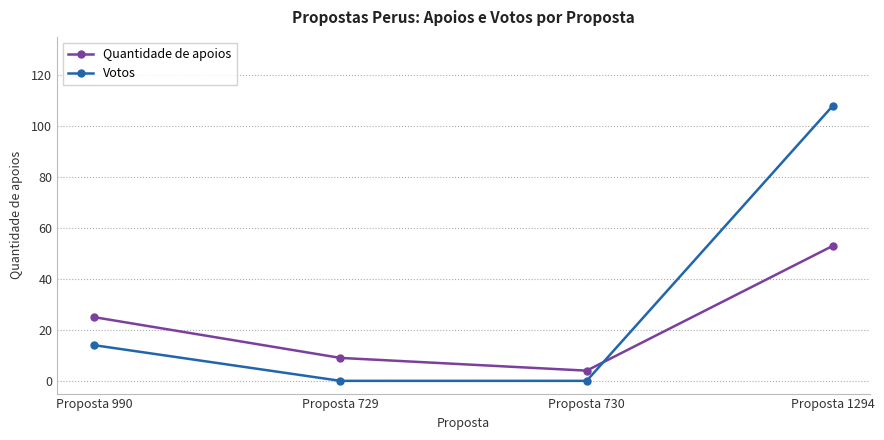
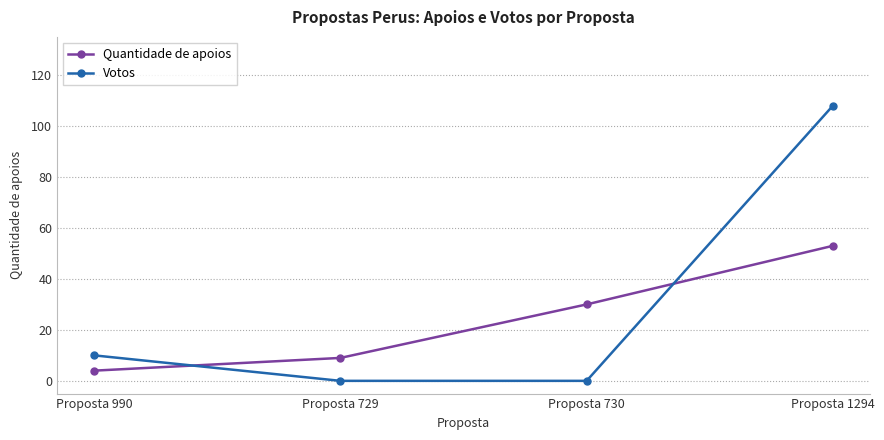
Quantidade de apoios, Proposta 990: 25 -> 4
Votos, Proposta 990: 14 -> 10
Quantidade de apoios, Proposta 730: 4 -> 30
